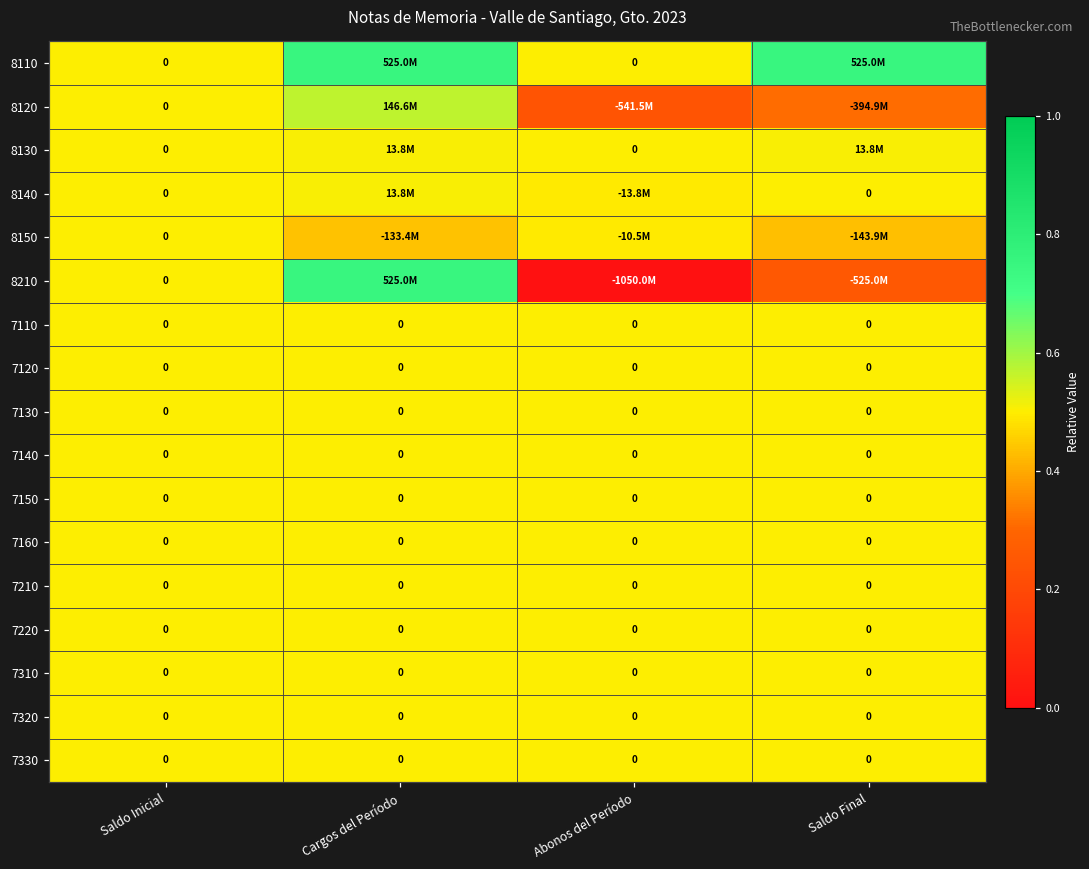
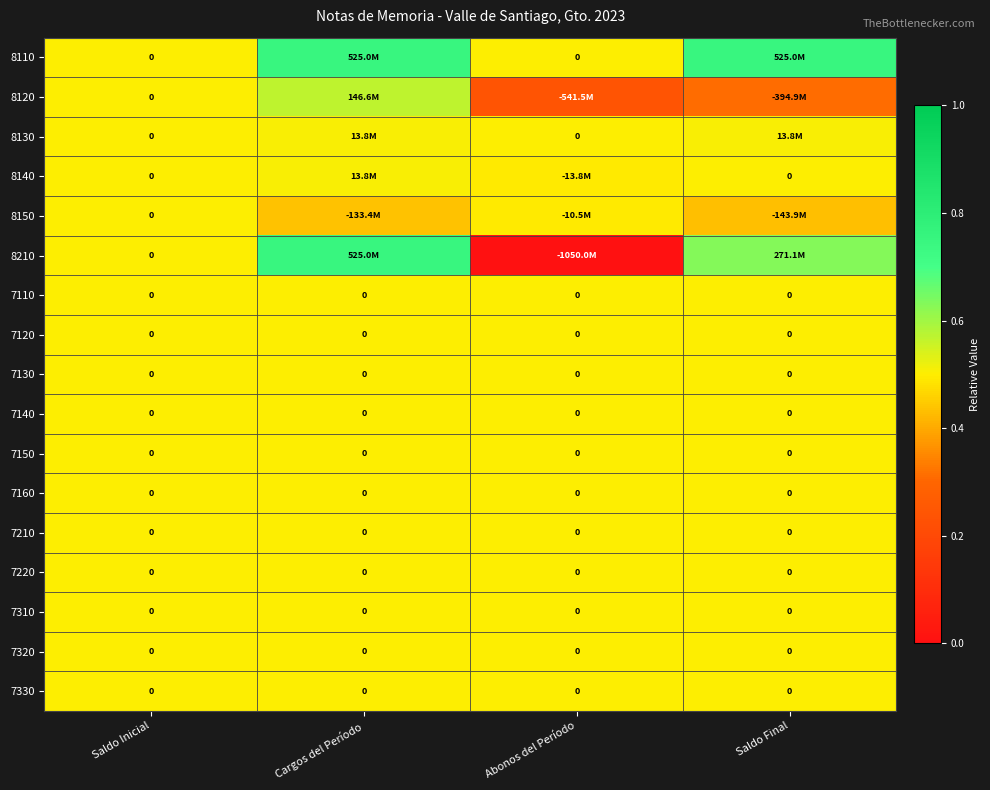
8210, Saldo Final: -525.0M -> 271.1M
